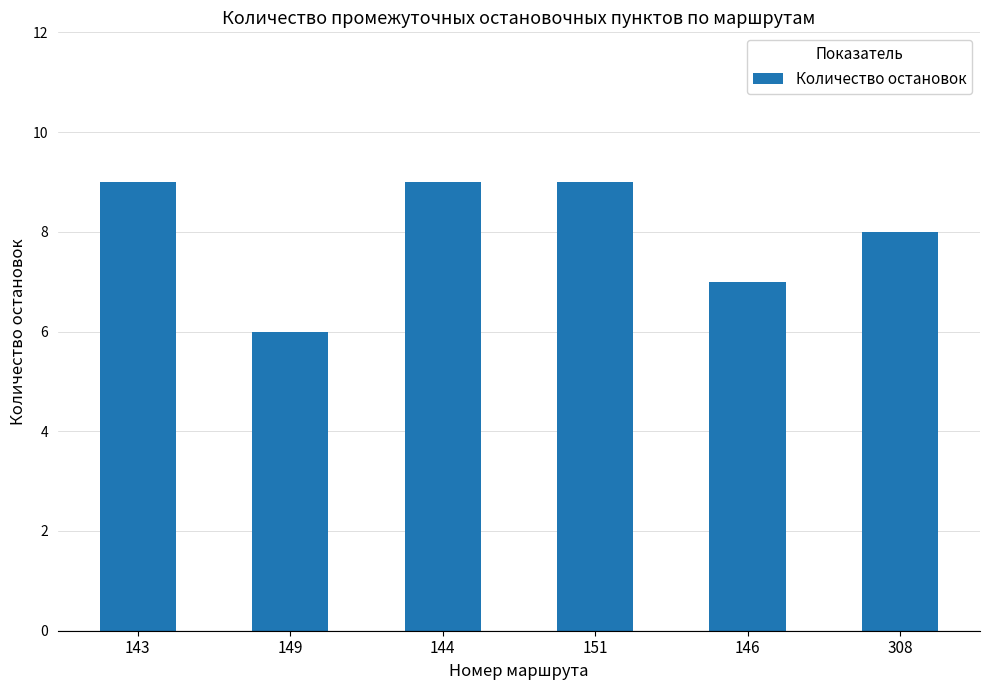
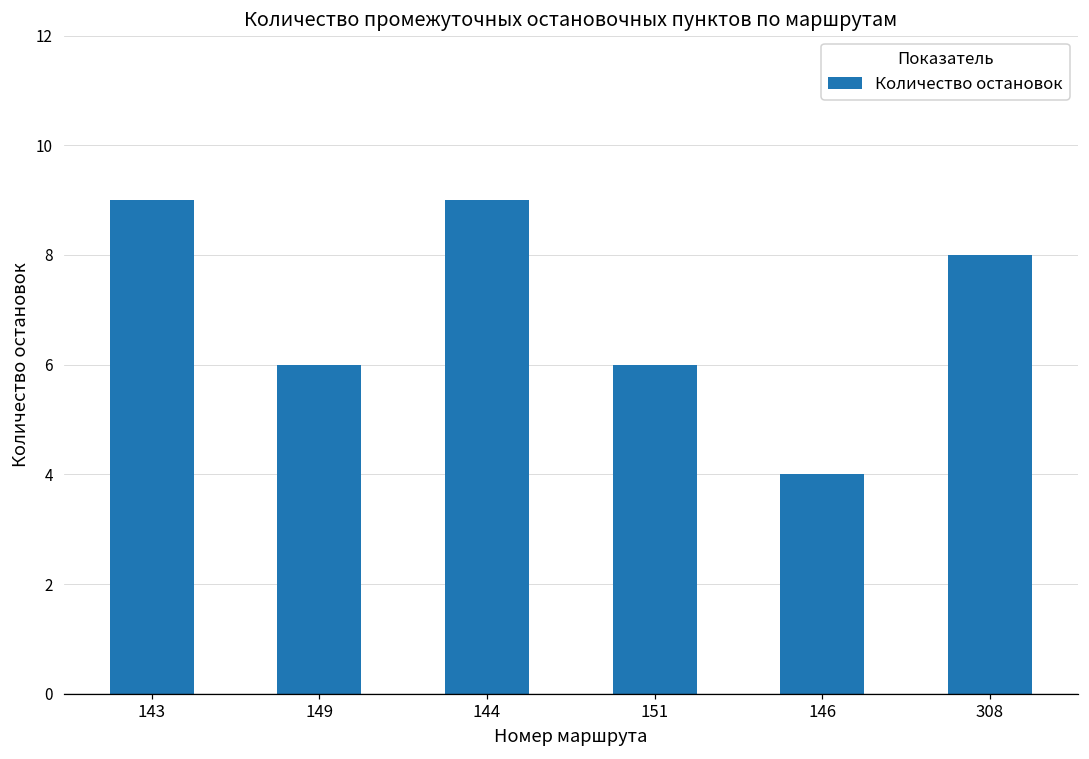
151: 9 -> 6
146: 7 -> 4
